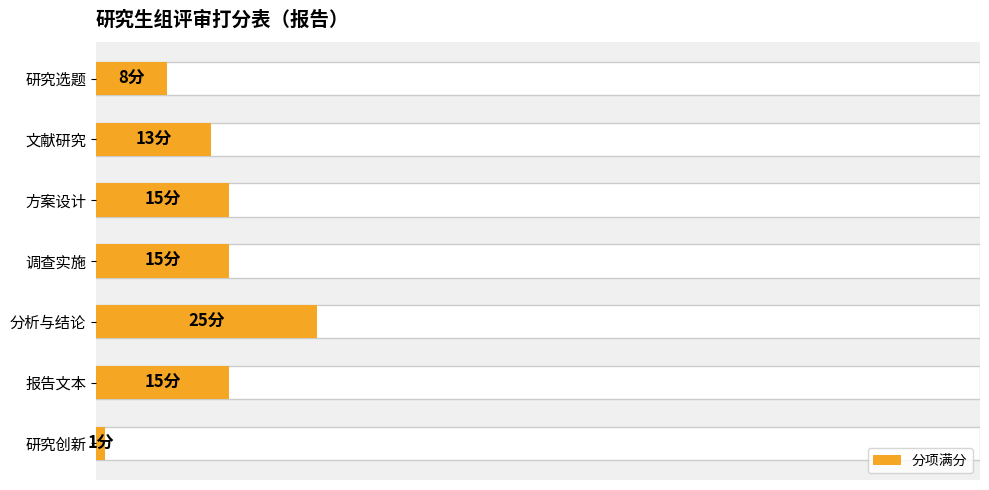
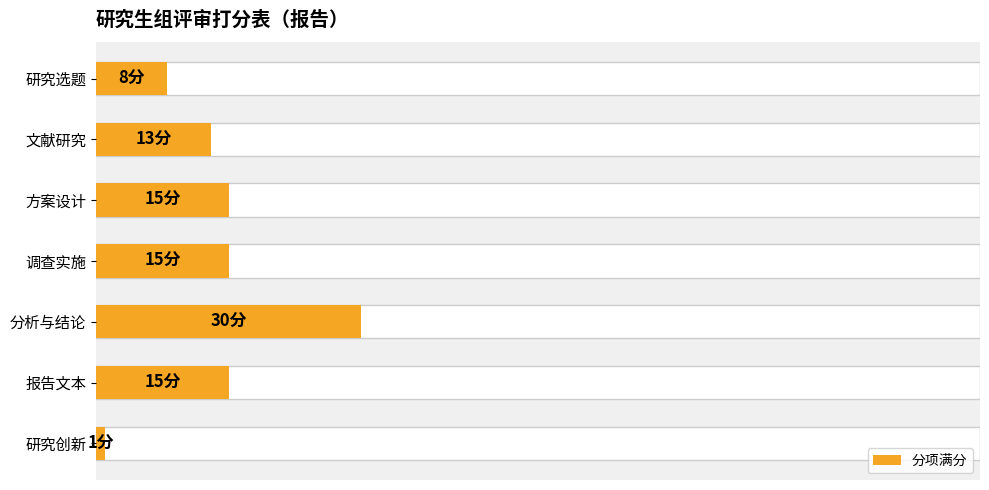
分项满分, 分析与结论: 25分 -> 30分
